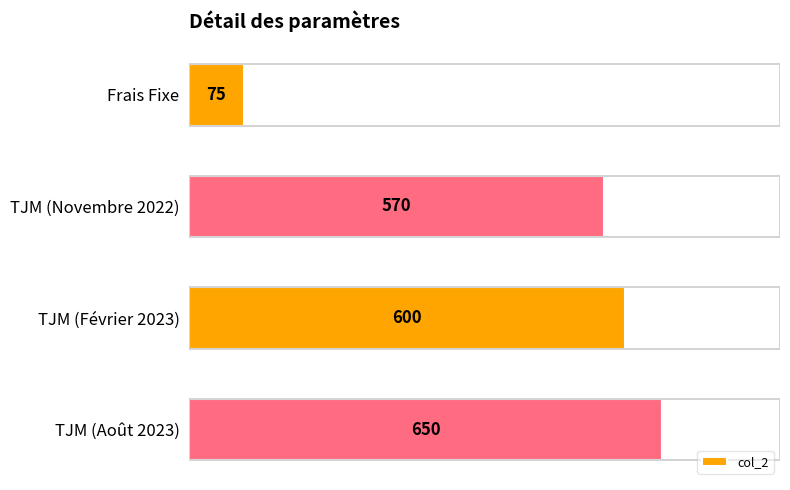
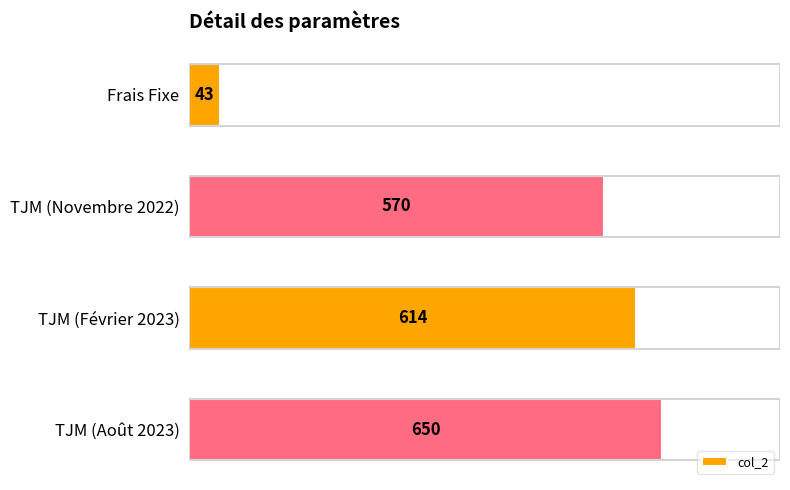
Frais Fixe: 75 -> 43
TJM (Février 2023): 600 -> 614
